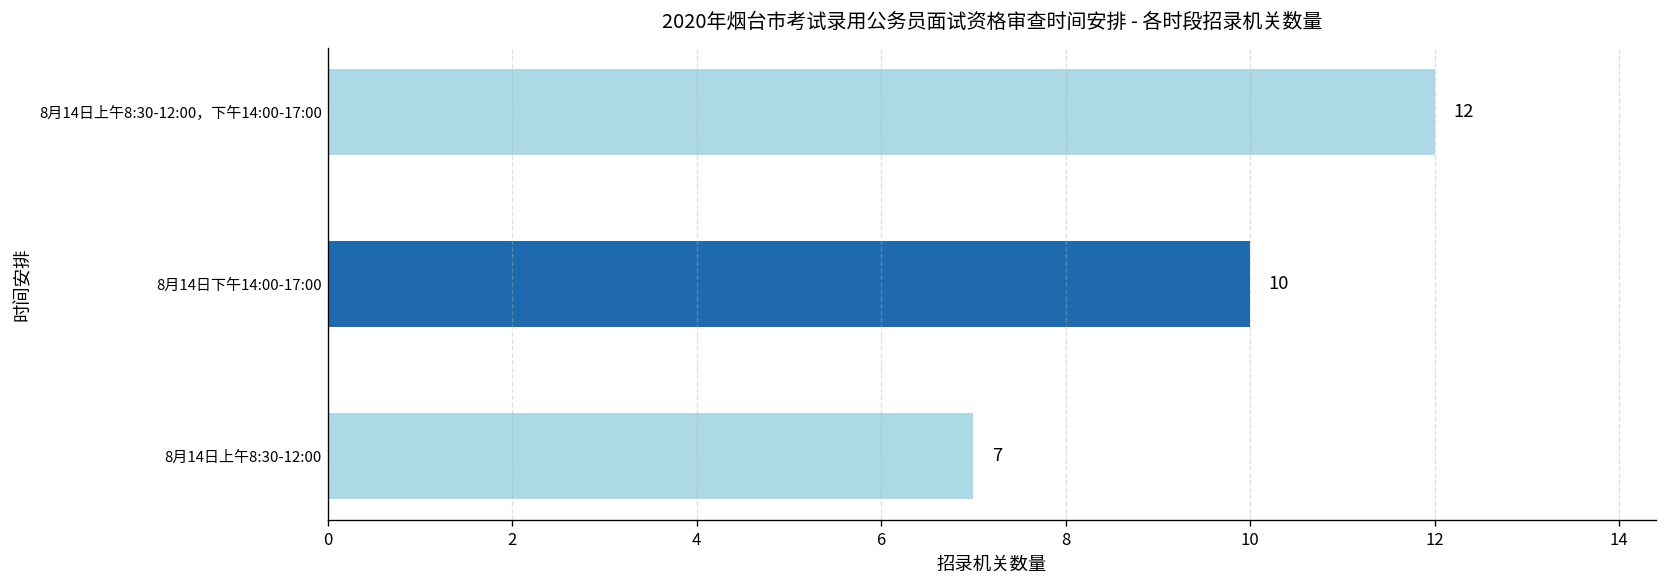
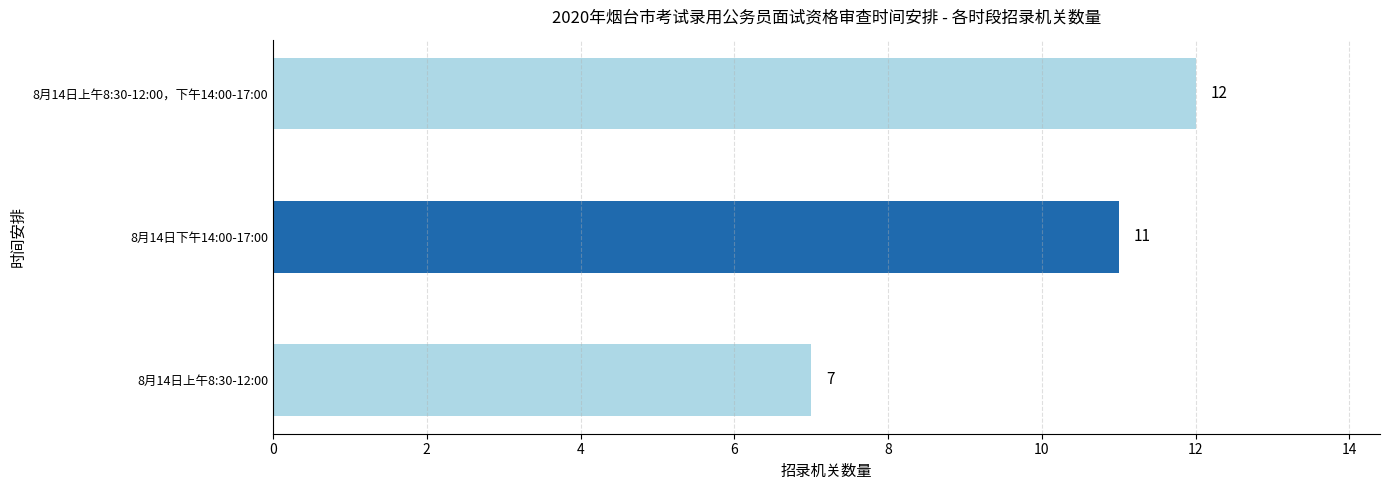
8月14日下午14:00-17:00: 10 -> 11
